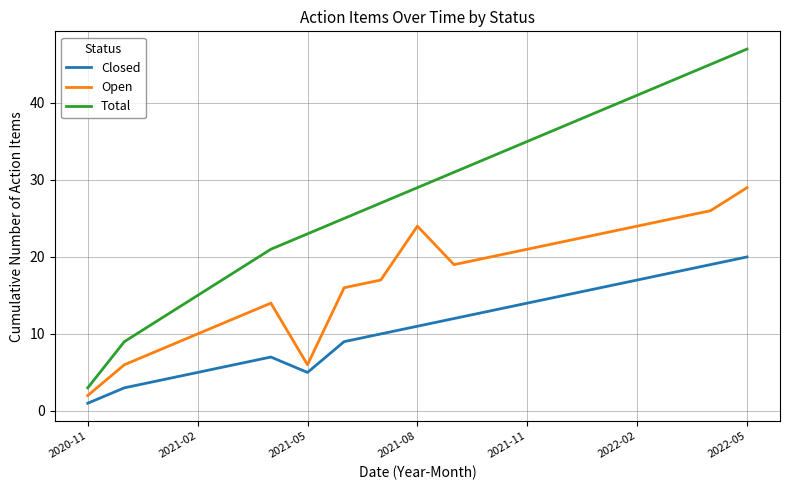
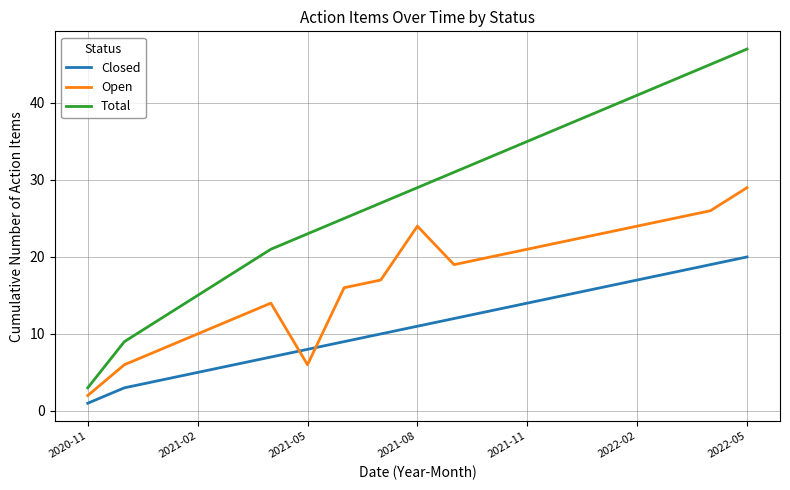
Closed, 2021-05: 5 -> 8
